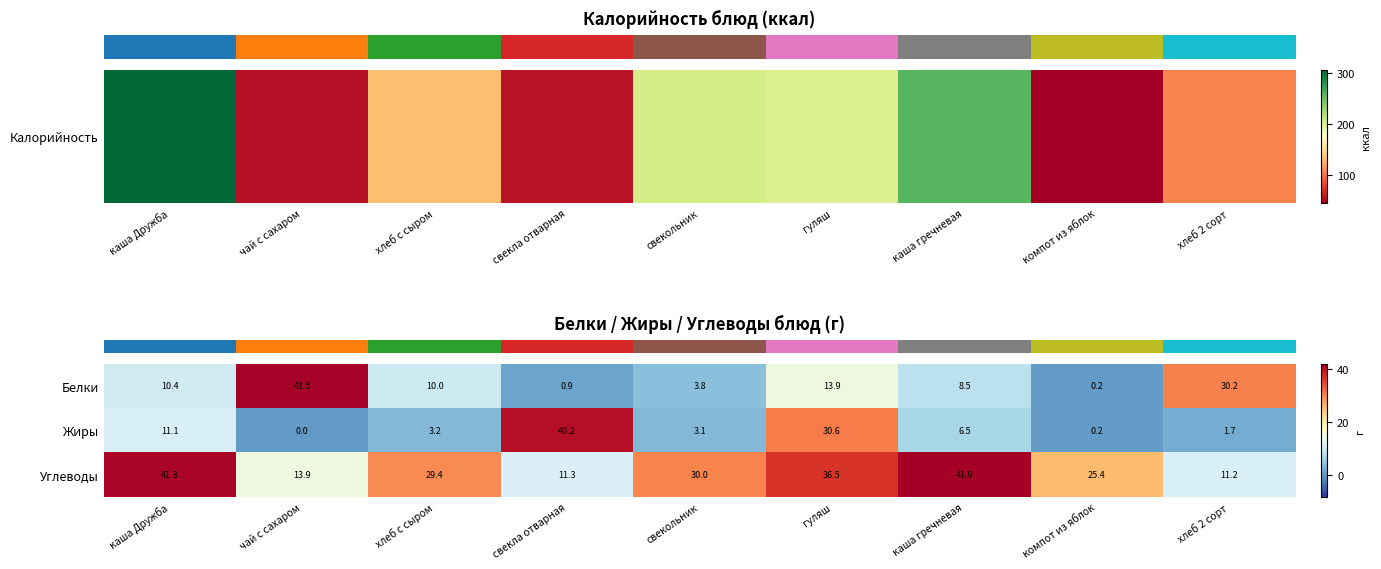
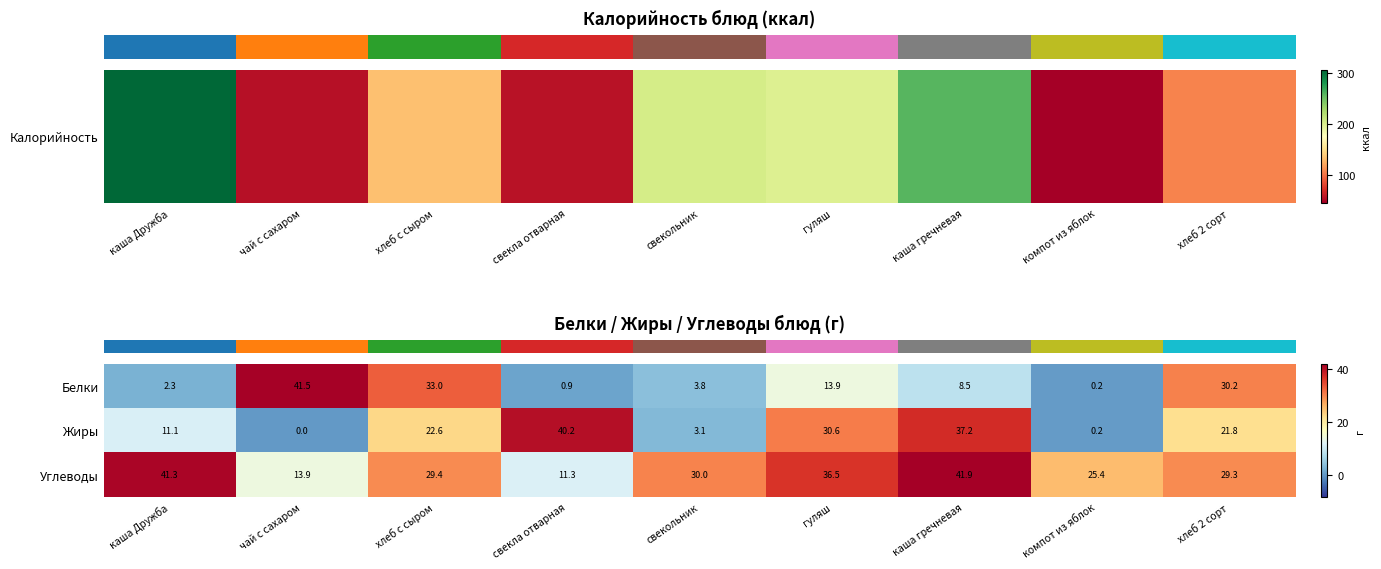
Белки / Жиры / Углеводы блюд (г), Белки, каша Дружба: 10.4 -> 2.3
Белки / Жиры / Углеводы блюд (г), Белки, хлеб с сыром: 10.0 -> 33.0
Белки / Жиры / Углеводы блюд (г), Жиры, хлеб с сыром: 3.2 -> 22.6
Белки / Жиры / Углеводы блюд (г), Жиры, каша гречневая: 6.5 -> 37.2
Белки / Жиры / Углеводы блюд (г), Жиры, хлеб 2 сорт: 1.7 -> 21.8
Белки / Жиры / Углеводы блюд (г), Углеводы, хлеб 2 сорт: 11.2 -> 29.3
